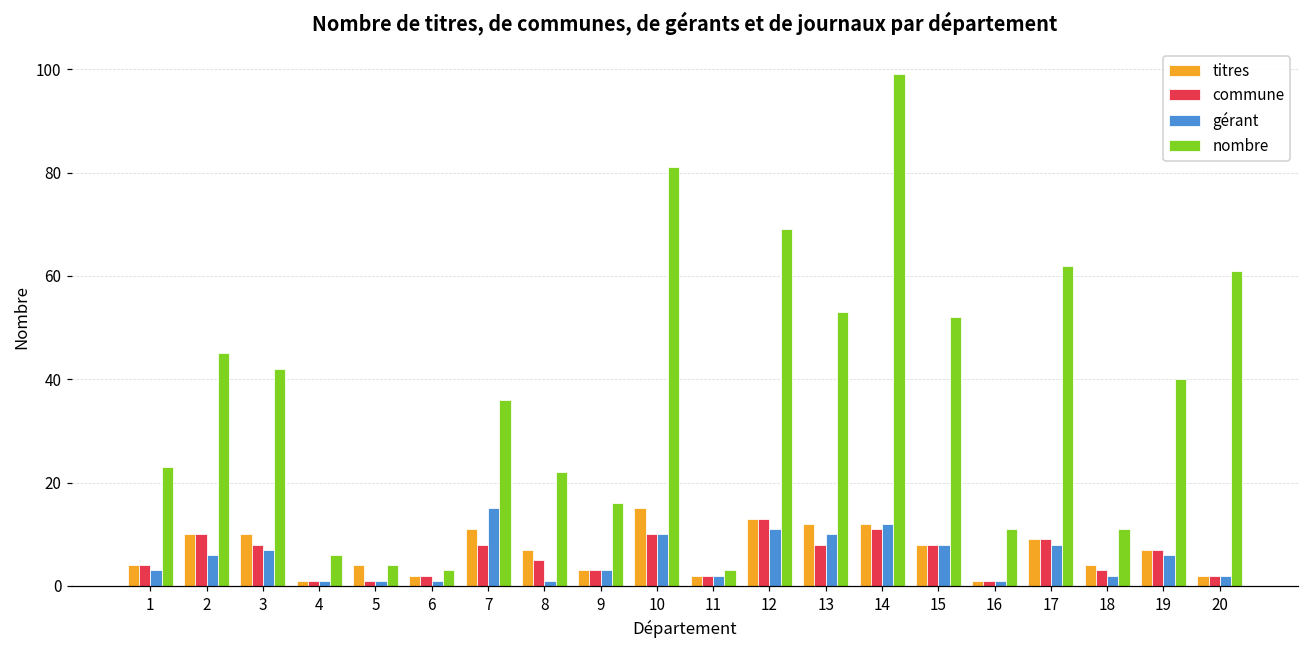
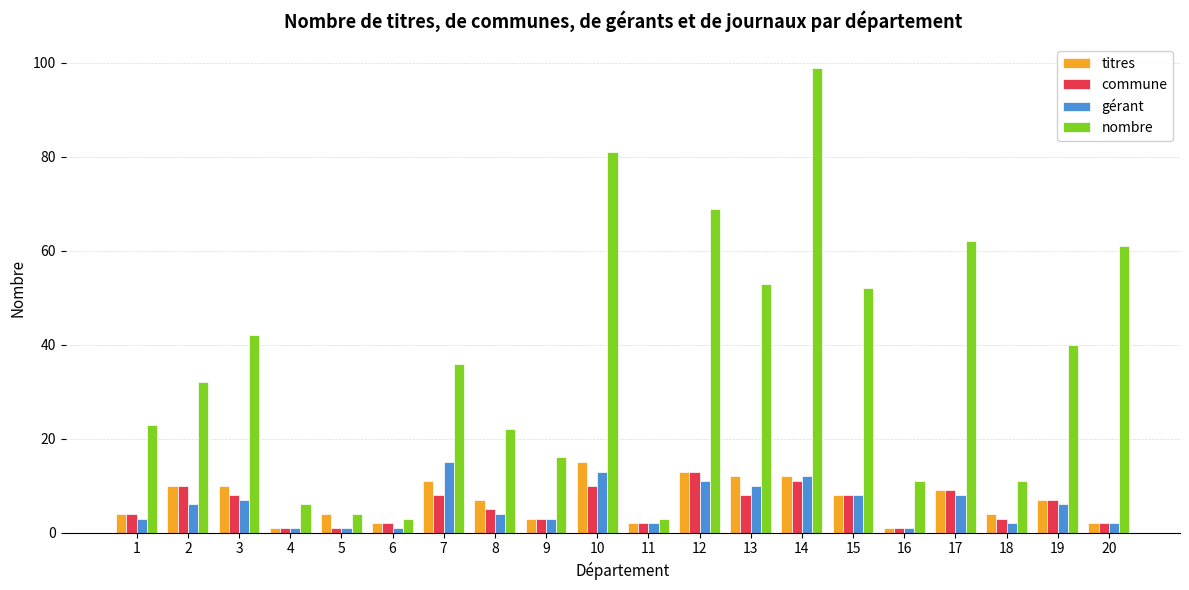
nombre, 2: 45 -> 32
gérant, 8: 1 -> 4
gérant, 10: 10 -> 13
